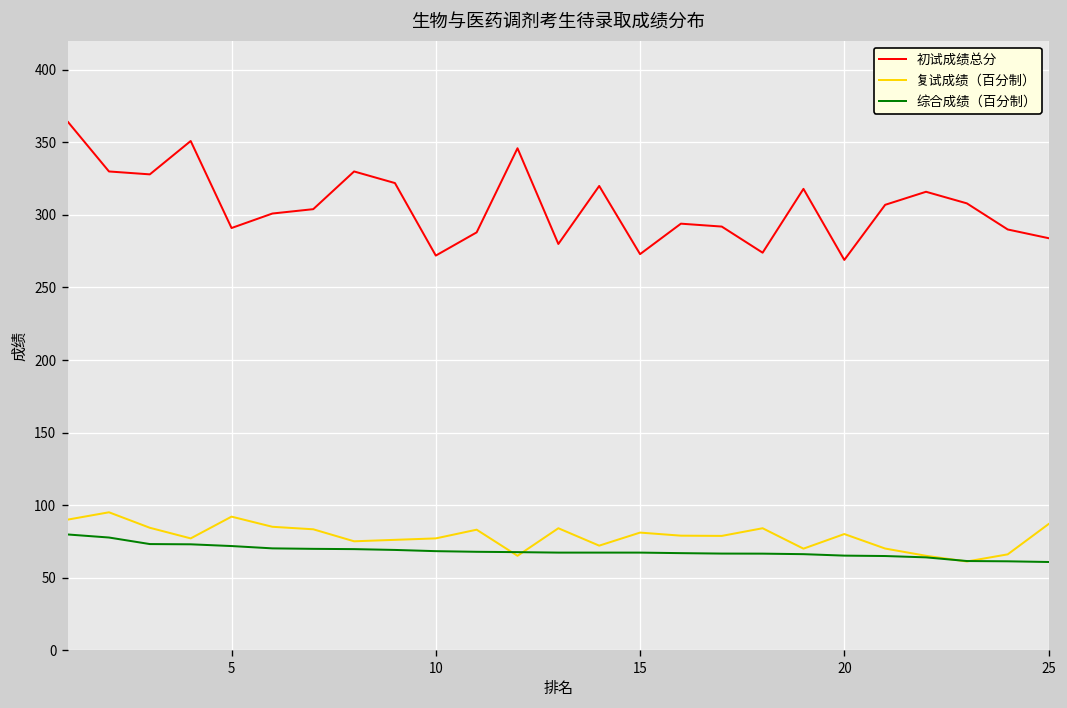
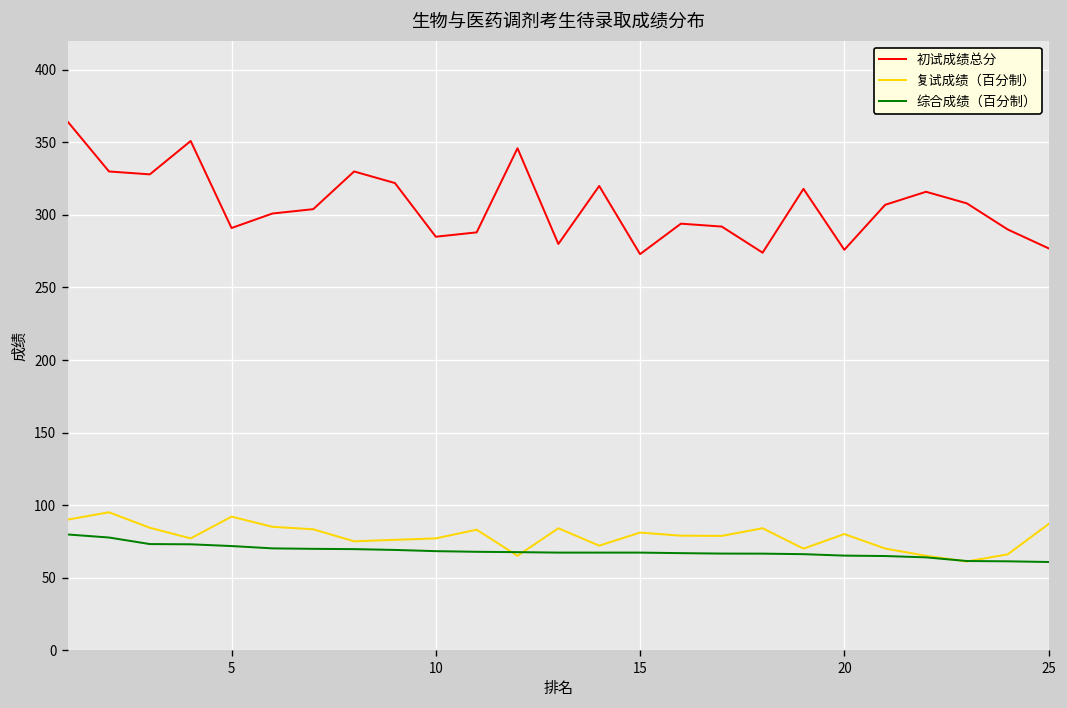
初试成绩总分, 10: 272 -> 285
初试成绩总分, 20: 269 -> 276
初试成绩总分, 25: 284 -> 277
